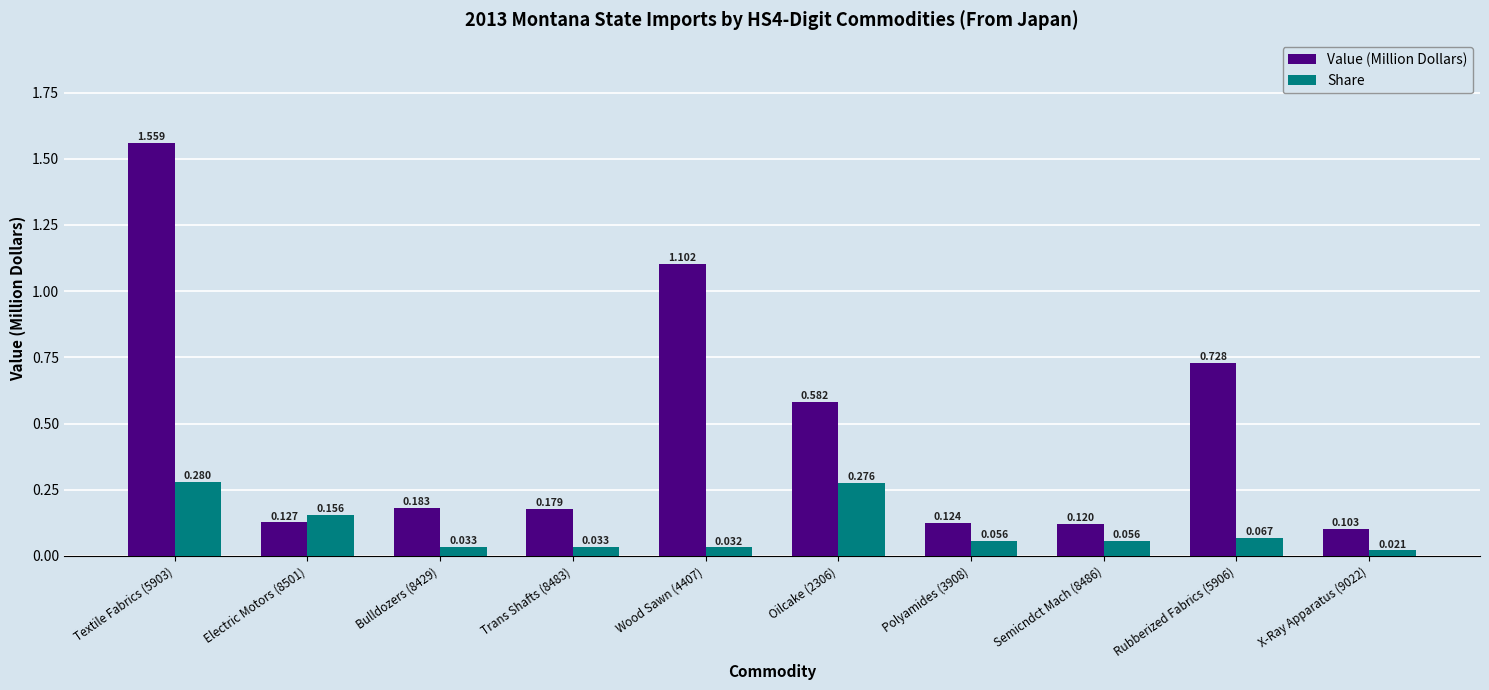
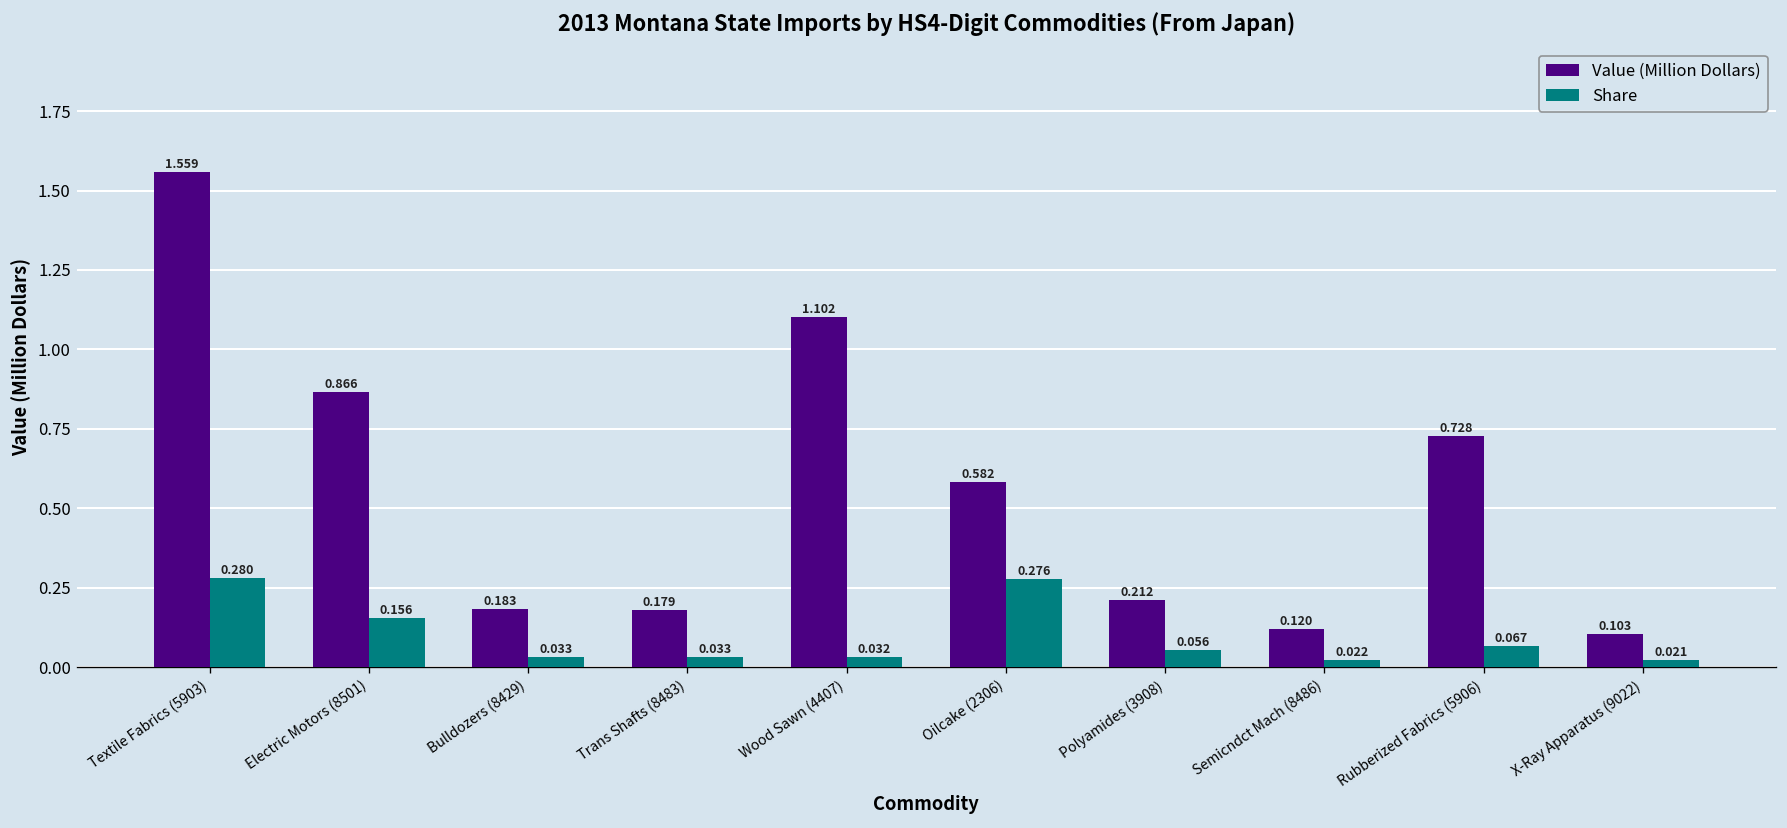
Value (Million Dollars), Electric Motors (8501): 0.127 -> 0.866
Value (Million Dollars), Polyamides (3908): 0.124 -> 0.212
Share, Semicndct Mach (8486): 0.056 -> 0.022
